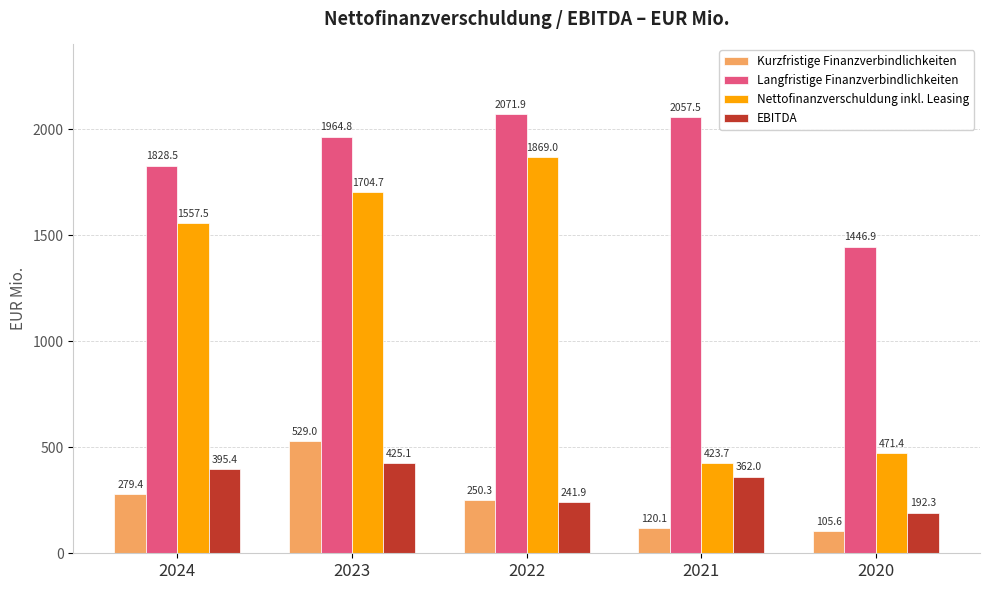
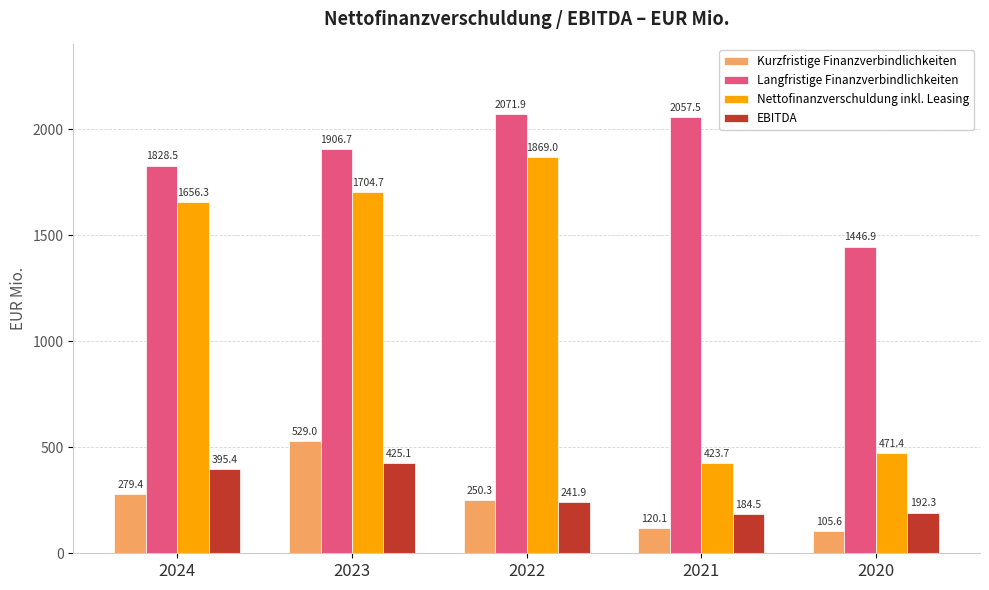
Nettofinanzverschuldung inkl. Leasing, 2024: 1557.5 -> 1656.3
Langfristige Finanzverbindlichkeiten, 2023: 1964.8 -> 1906.7
EBITDA, 2021: 362.0 -> 184.5
